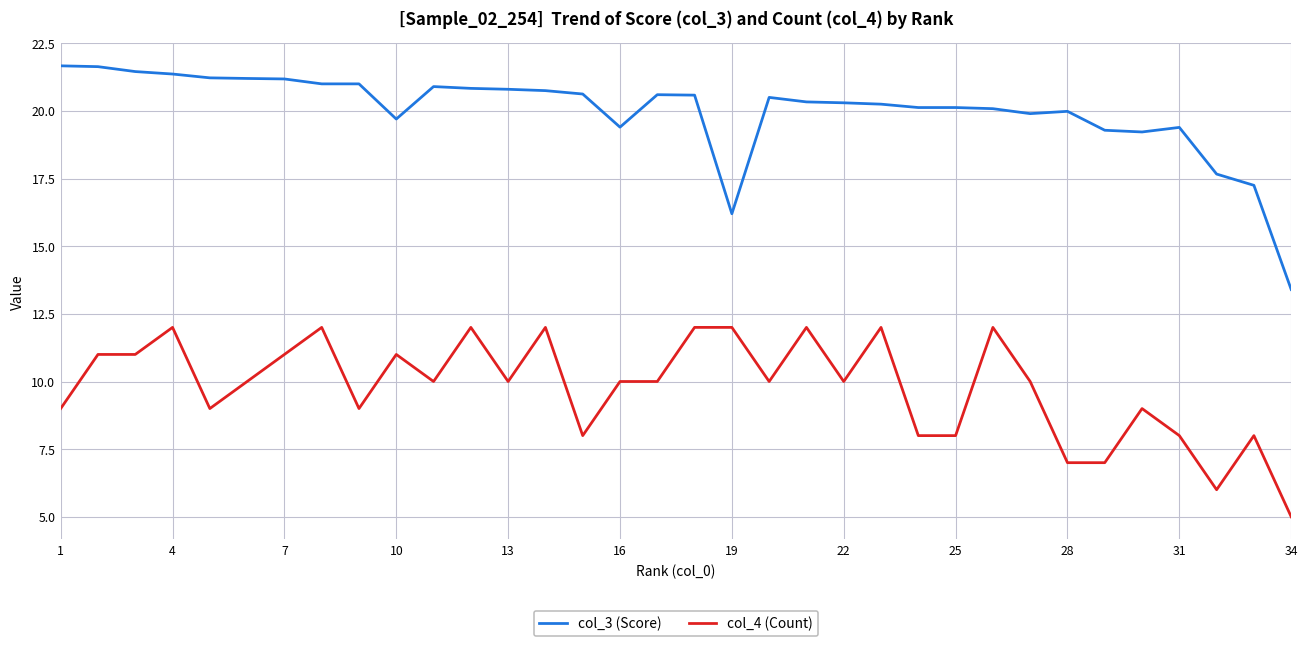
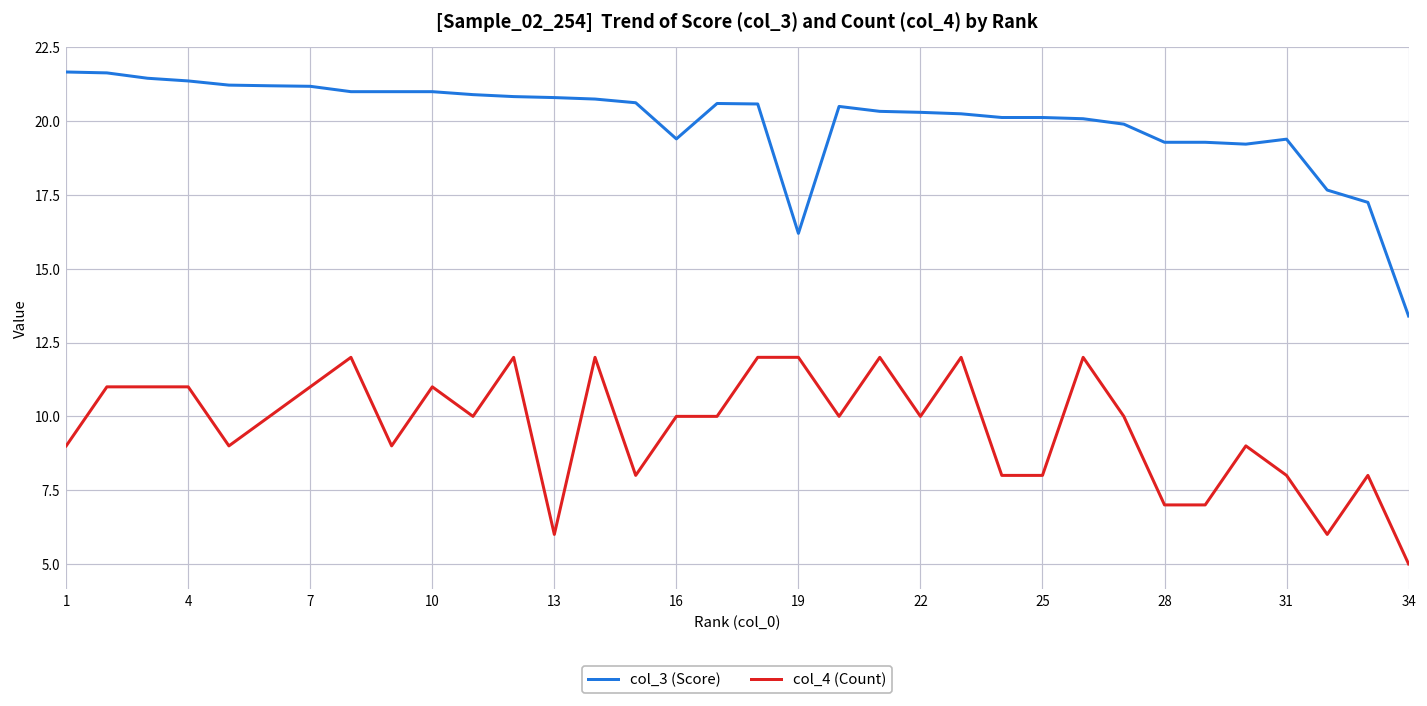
col_4 (Count), 4: 12 -> 11
col_3 (Score), 10: 19.7 -> 21.0
col_4 (Count), 13: 10 -> 6
col_3 (Score), 28: 20.0 -> 19.3
